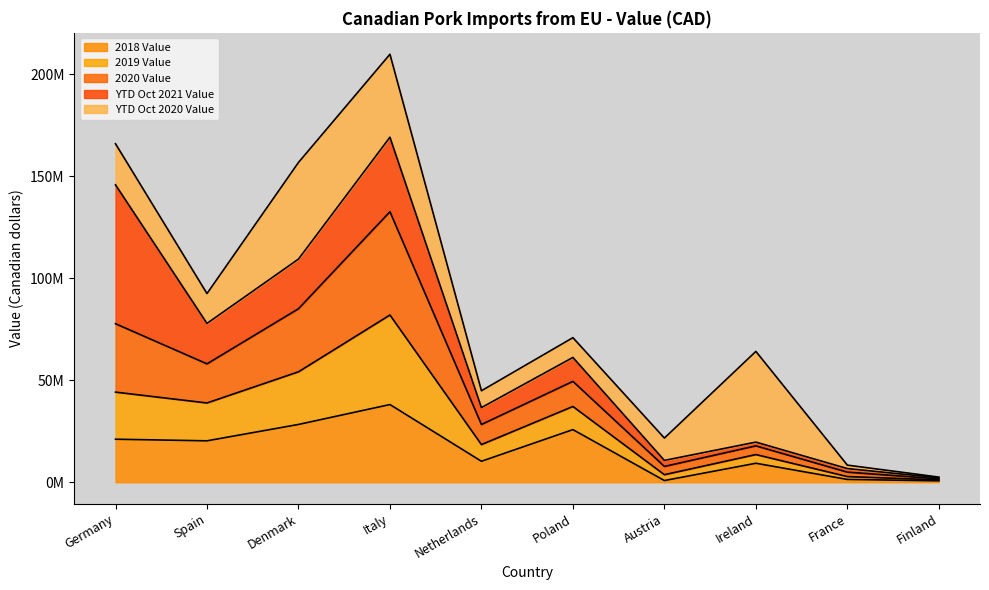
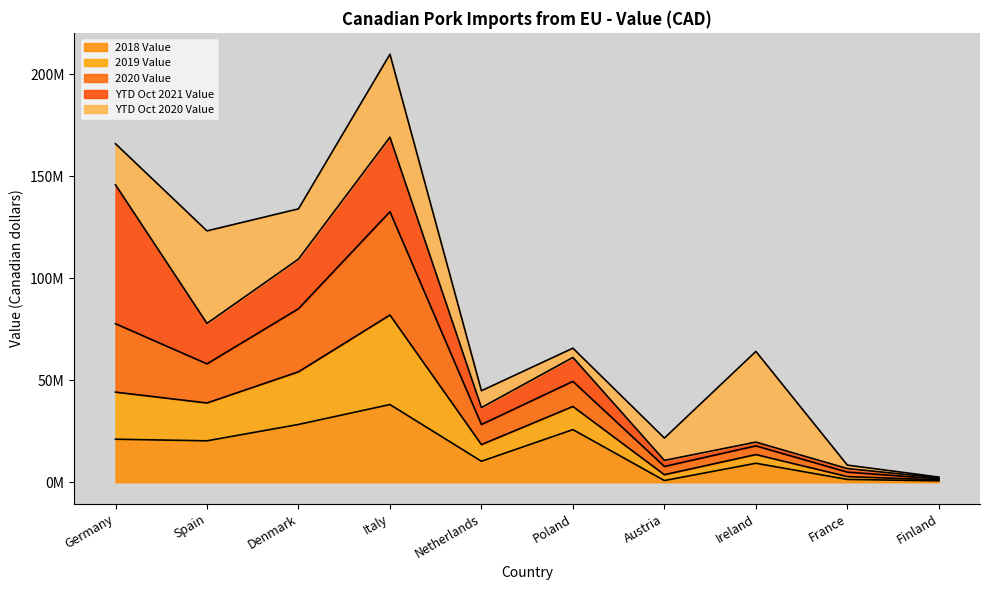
YTD Oct 2020 Value, Spain: 15000000 -> 45000000
YTD Oct 2020 Value, Denmark: 47000000 -> 25000000
YTD Oct 2020 Value, Poland: 10000000 -> 5000000
